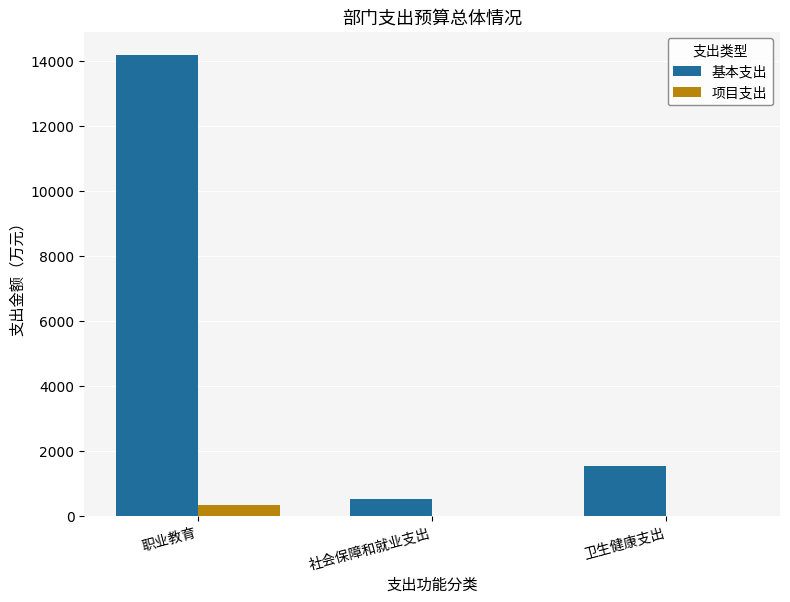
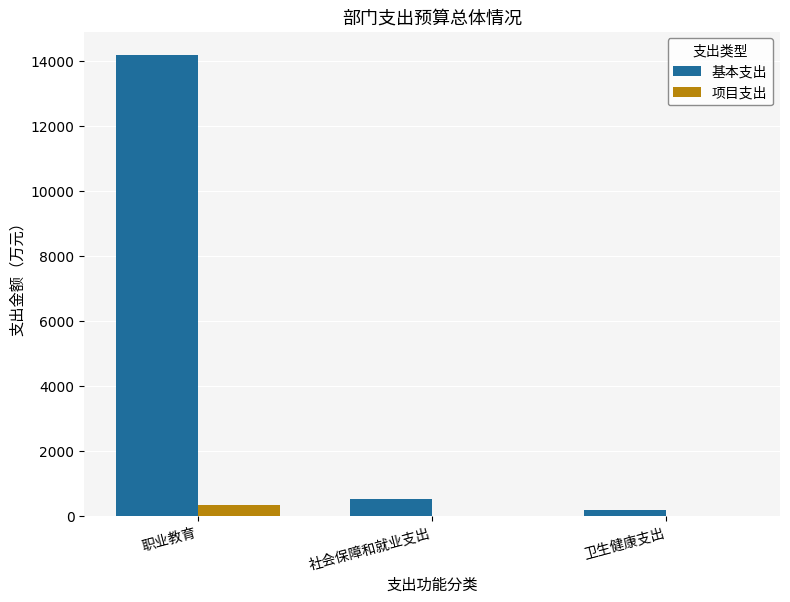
基本支出, 卫生健康支出: 1500 -> 200
